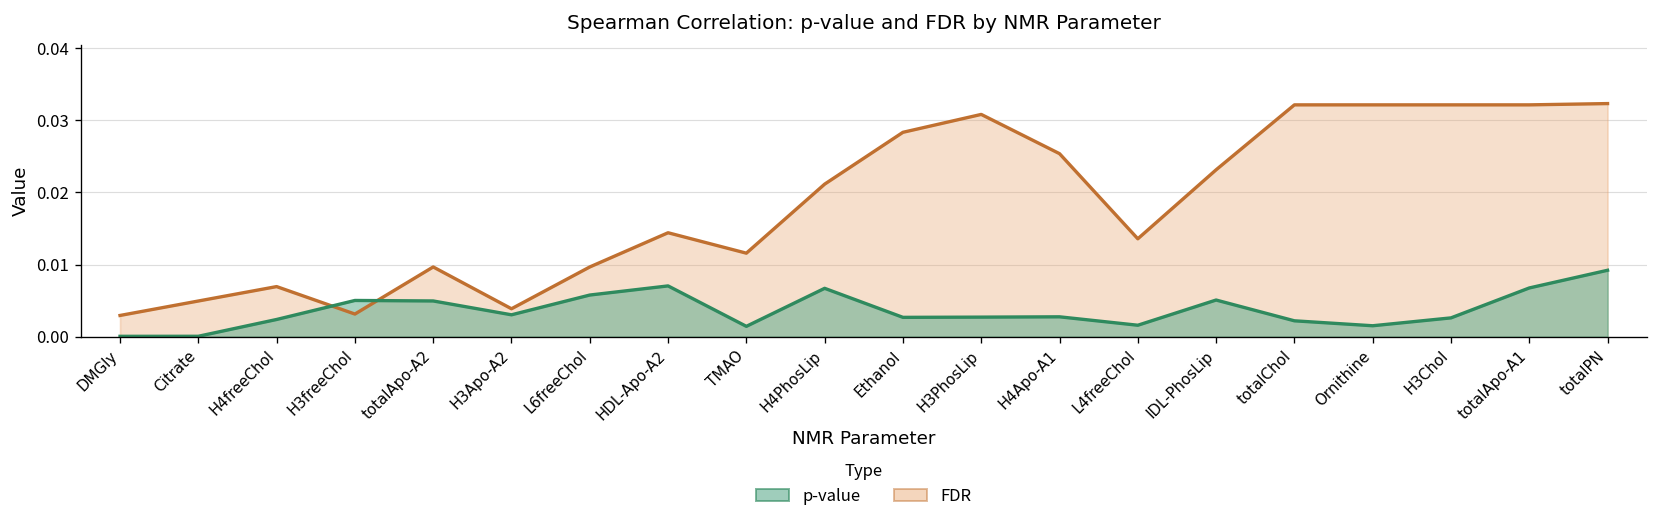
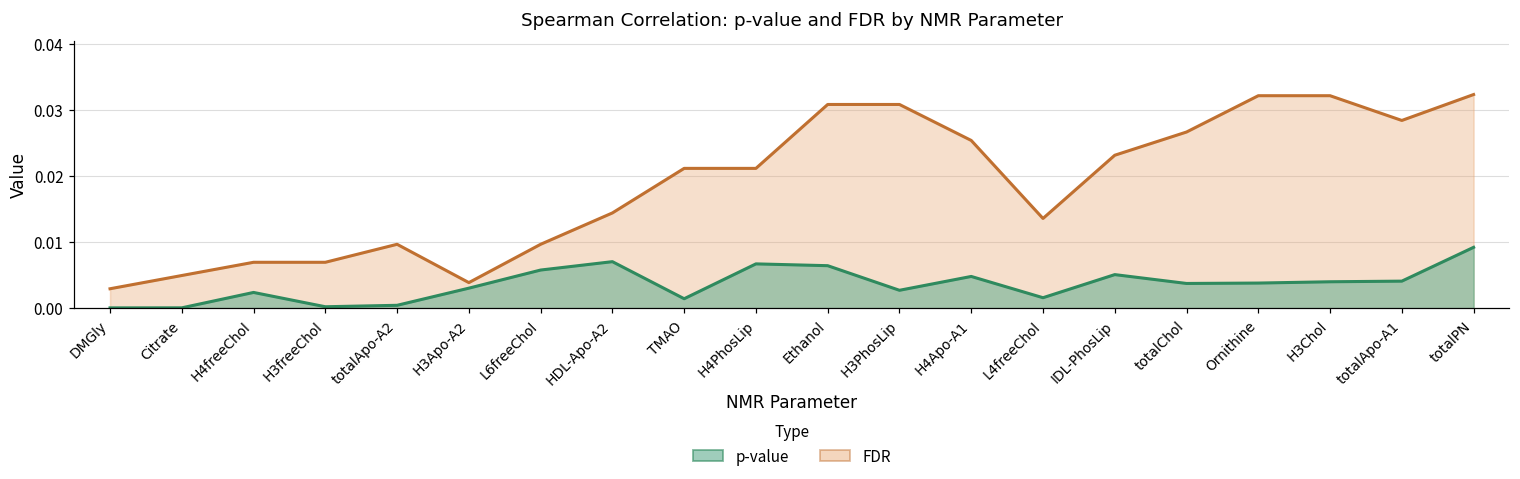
FDR, H3freeChol: 0.003 -> 0.007
p-value, H3freeChol: 0.005 -> 0.000
p-value, totalApo-A2: 0.005 -> 0.000
FDR, TMAO: 0.012 -> 0.021
FDR, Ethanol: 0.028 -> 0.031
p-value, Ethanol: 0.003 -> 0.006
p-value, H4Apo-A1: 0.003 -> 0.005
FDR, totalChol: 0.032 -> 0.027
p-value, totalChol: 0.002 -> 0.004
p-value, Ornithine: 0.002 -> 0.004
p-value, H3Chol: 0.003 -> 0.004
FDR, totalApo-A1: 0.032 -> 0.028
p-value, totalApo-A1: 0.007 -> 0.004
